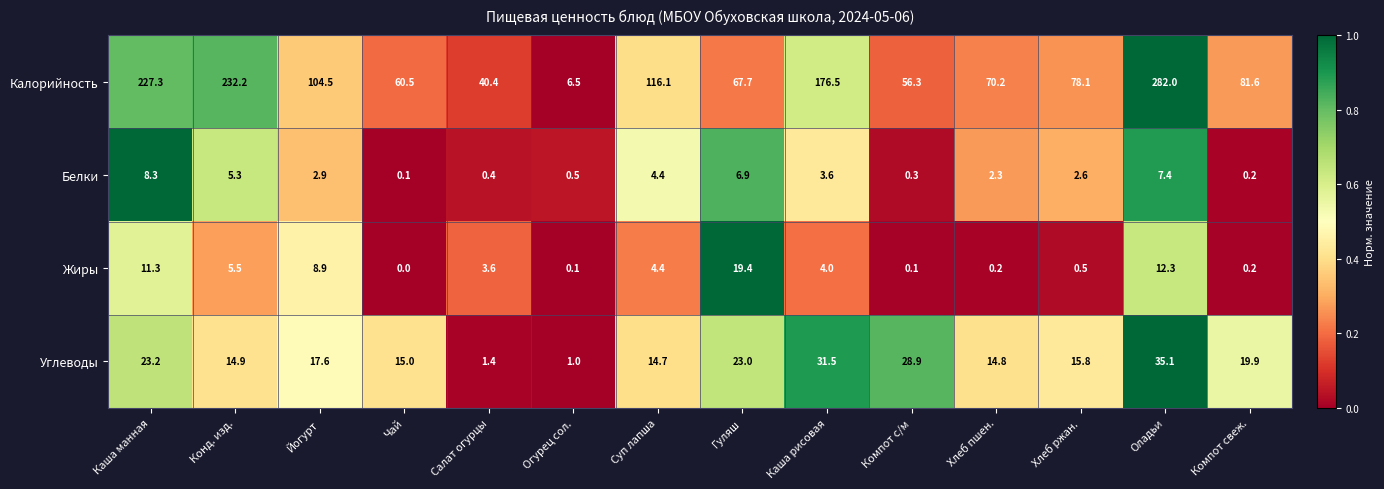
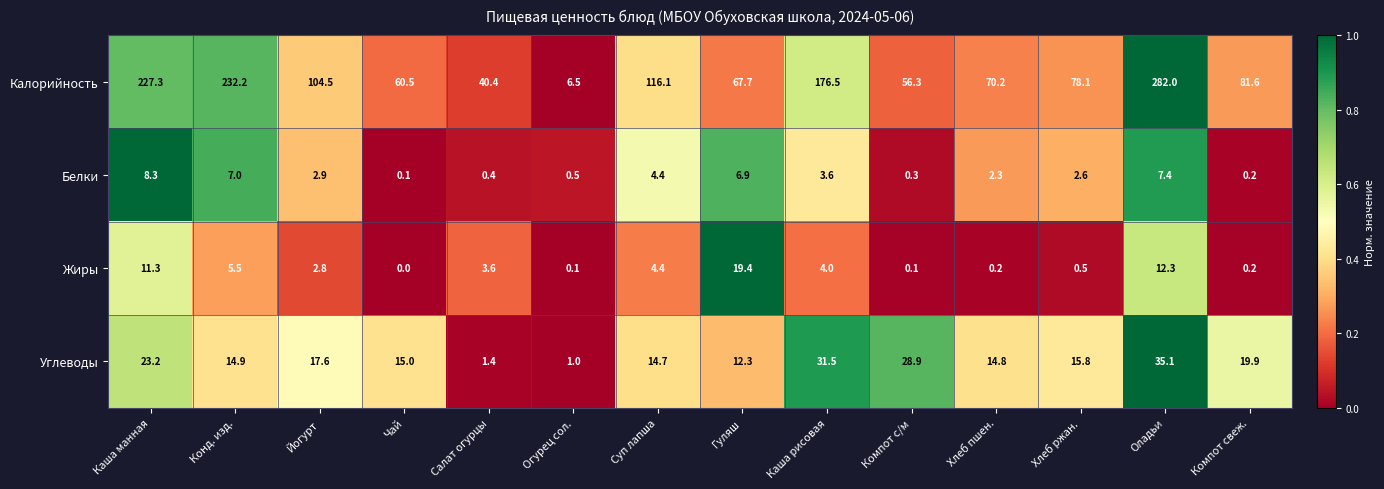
Белки, Конд. изд.: 5.3 -> 7.0
Жиры, Йогурт: 8.9 -> 2.8
Углеводы, Гуляш: 23.0 -> 12.3
